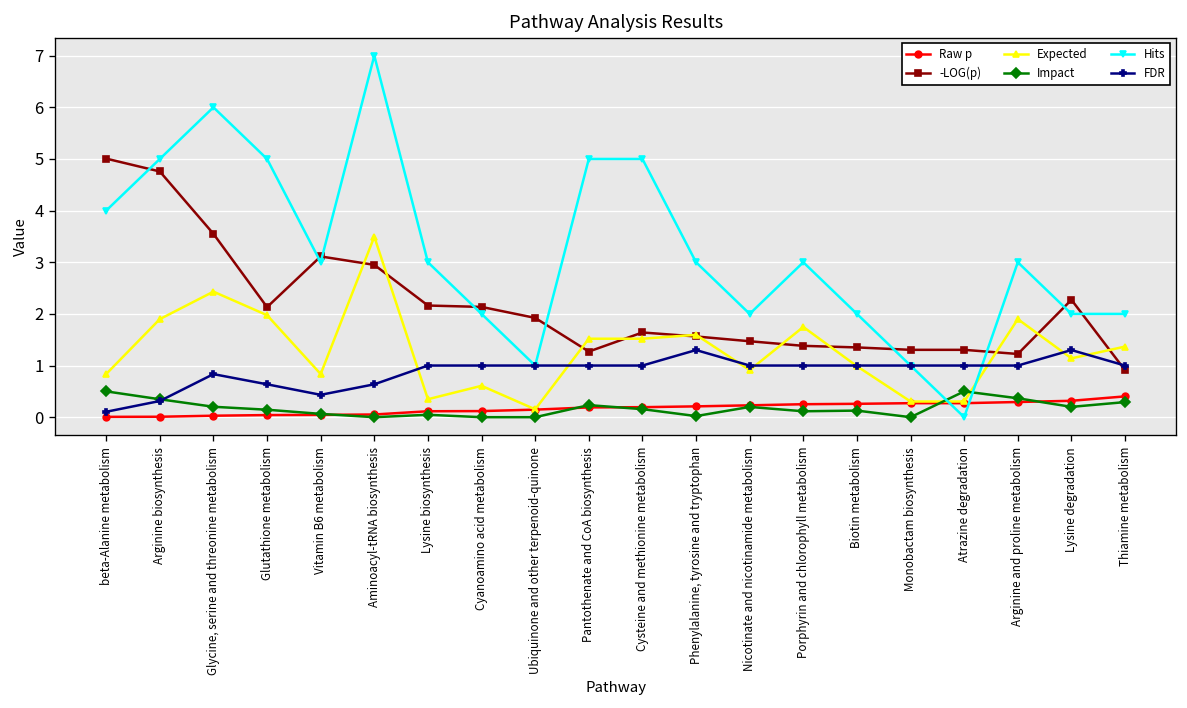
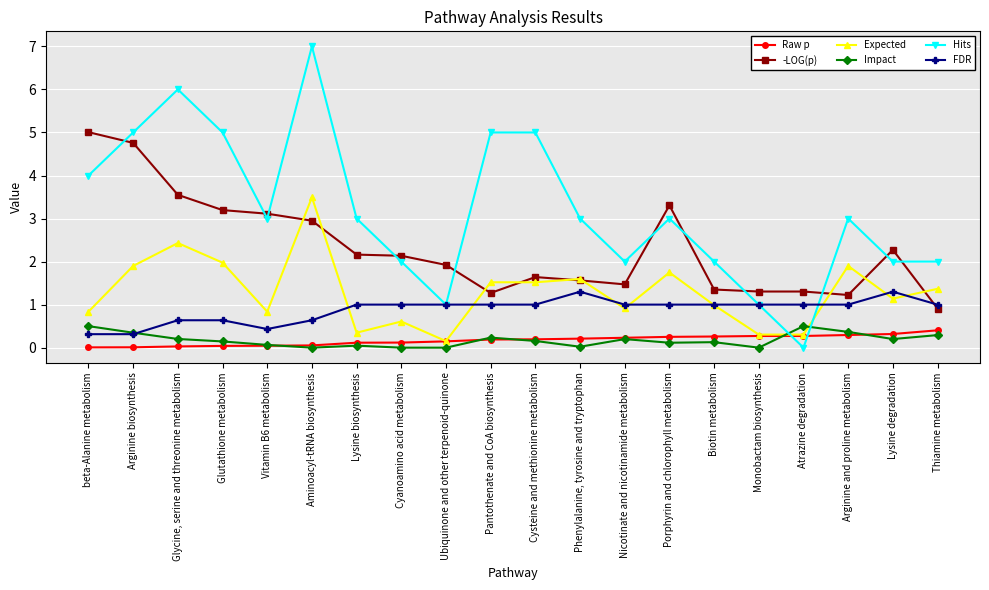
FDR, beta-Alanine metabolism: 0.1 -> 0.3
FDR, Glycine, serine and threonine metabolism: 0.8 -> 0.6
-LOG(p), Glutathione metabolism: 2.1 -> 3.2
-LOG(p), Porphyrin and chlorophyll metabolism: 1.4 -> 3.3
